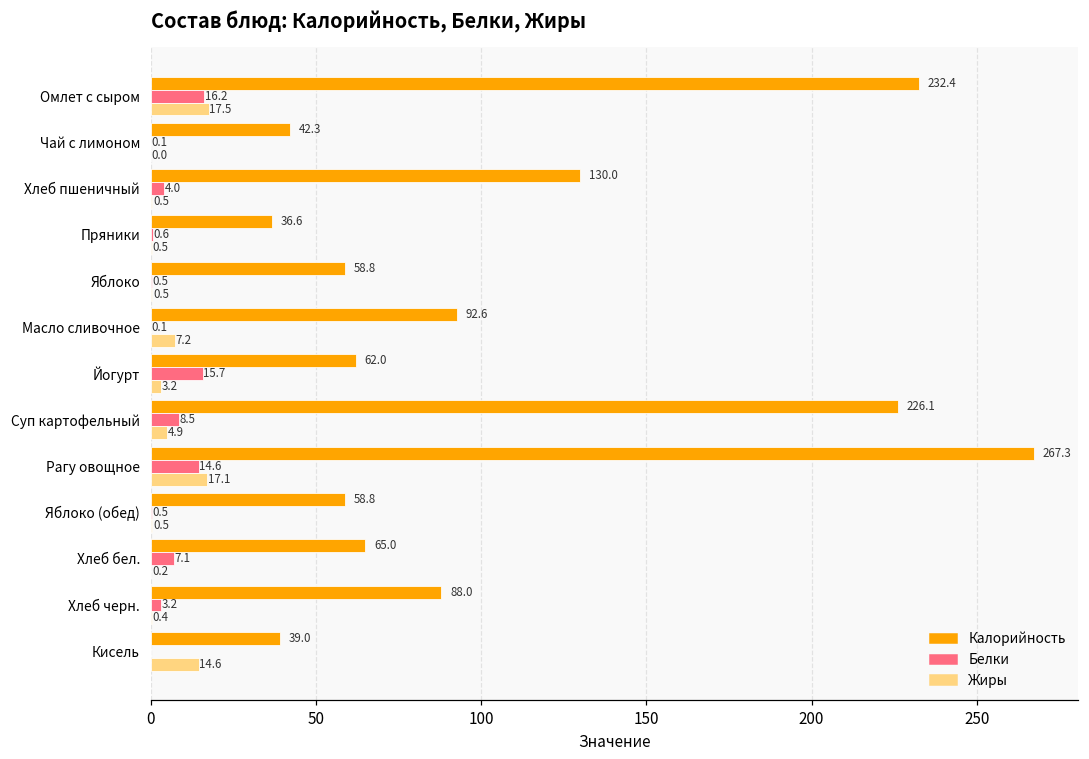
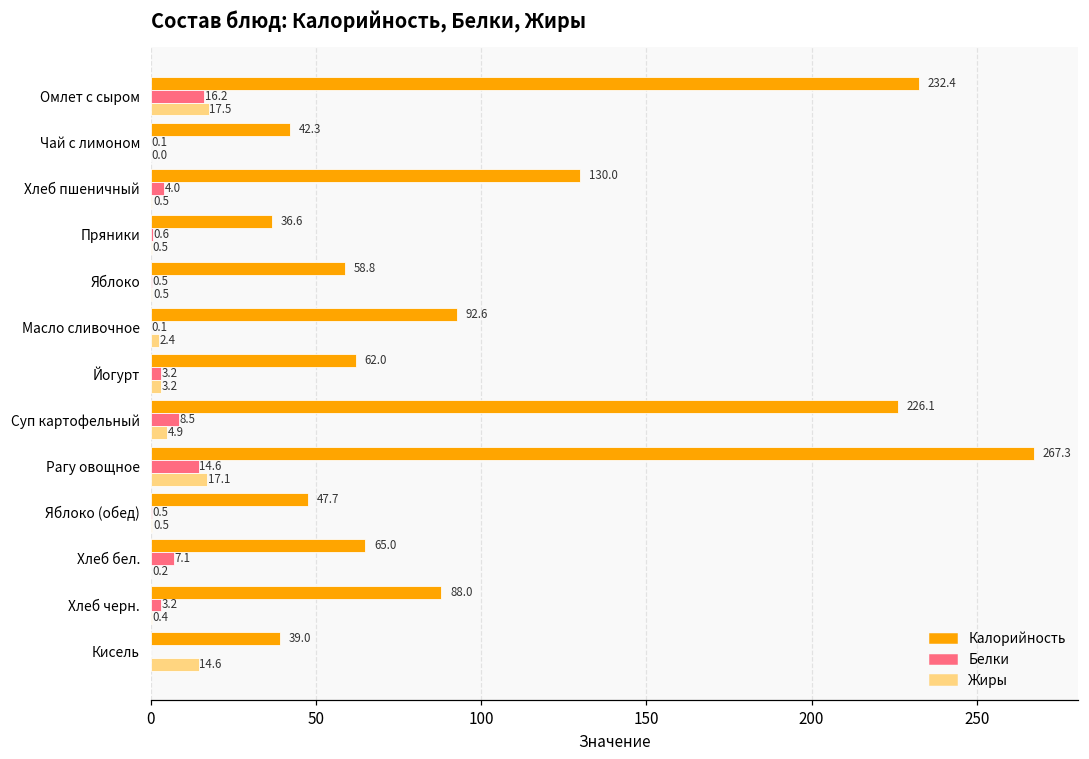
Жиры, Масло сливочное: 7.2 -> 2.4
Белки, Йогурт: 15.7 -> 3.2
Калорийность, Яблоко (обед): 58.8 -> 47.7
